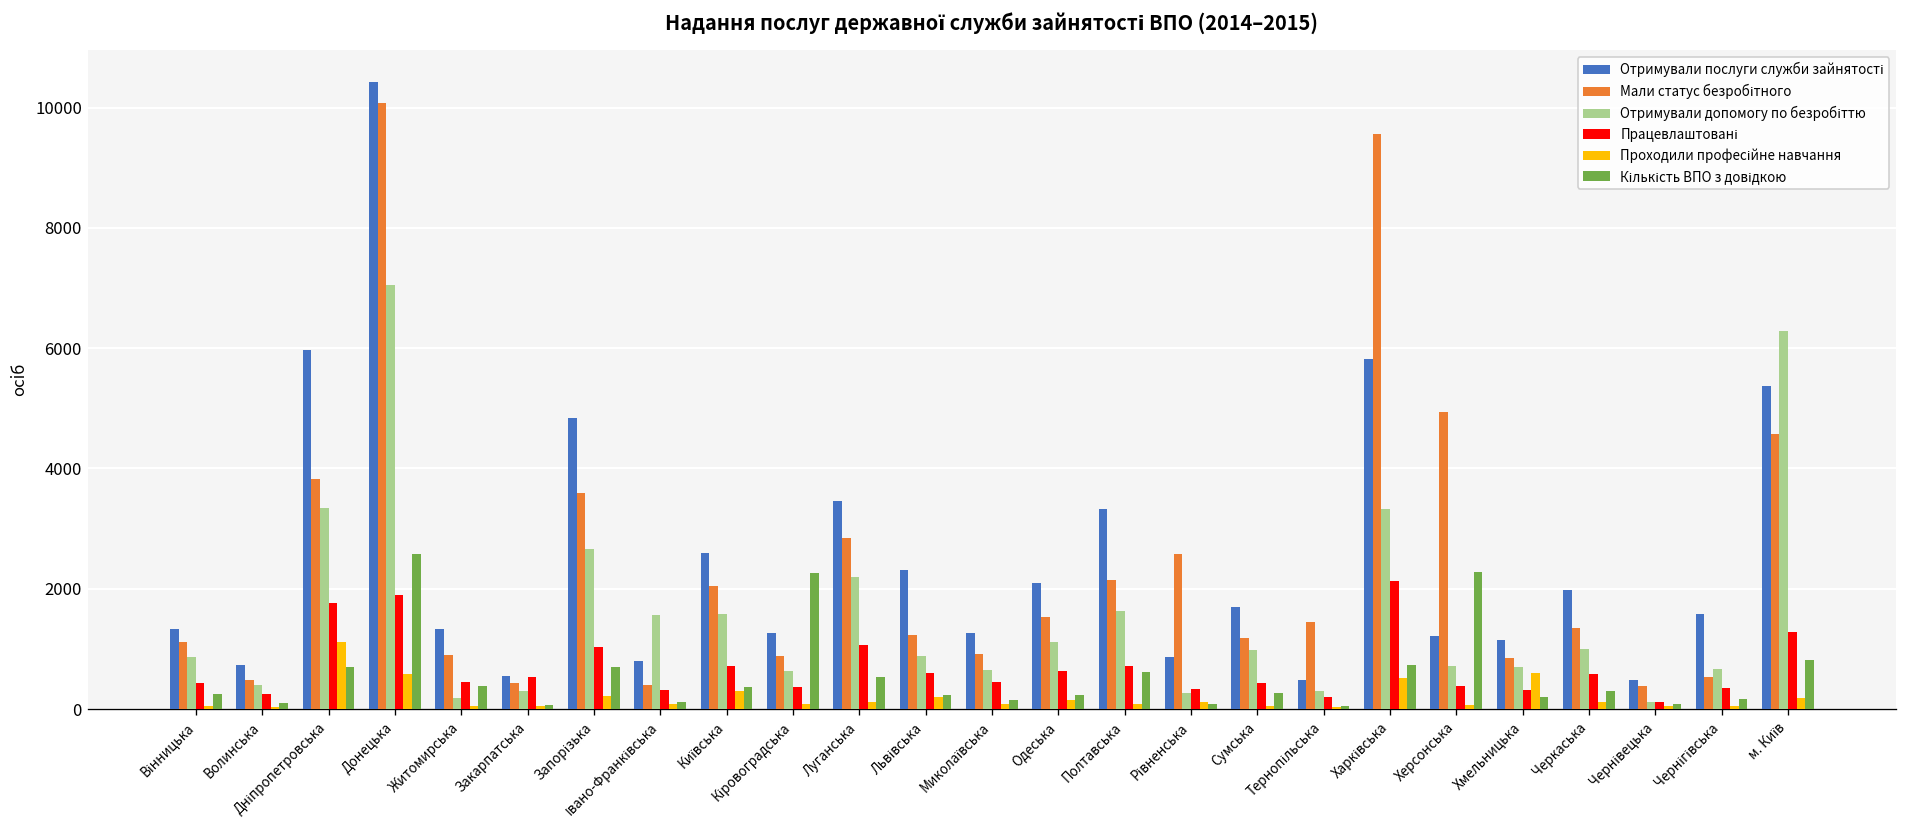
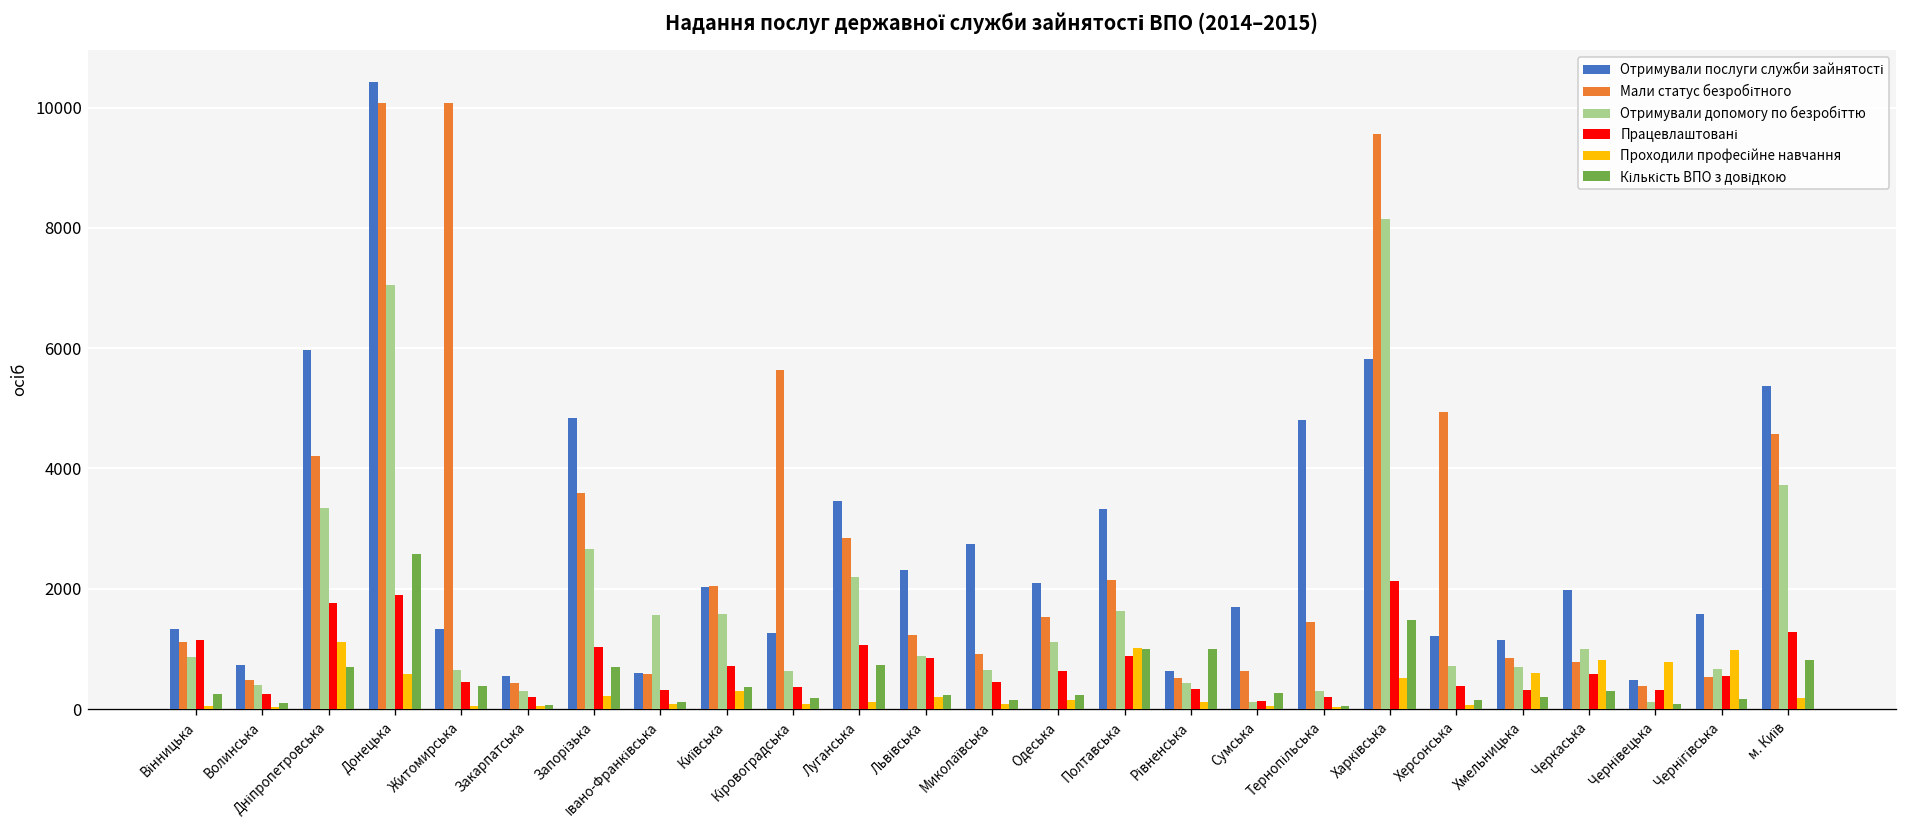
Працевлаштовані, Вінницька: 400 -> 1100
Мали статус безробітного, Дніпропетровська: 3800 -> 4200
Мали статус безробітного, Житомирська: 900 -> 10100
Отримували допомогу по безробіттю, Житомирська: 200 -> 700
Працевлаштовані, Закарпатська: 500 -> 200
Отримували послуги служби зайнятості, Івано-Франківська: 800 -> 600
Мали статус безробітного, Івано-Франківська: 400 -> 600
Отримували послуги служби зайнятості, Київська: 2600 -> 2000
Мали статус безробітного, Кіровоградська: 900 -> 5600
Кількість ВПО з довідкою, Кіровоградська: 2300 -> 200
Кількість ВПО з довідкою, Луганська: 500 -> 700
Працевлаштовані, Львівська: 600 -> 800
Отримували послуги служби зайнятості, Миколаївська: 1300 -> 2700
Працевлаштовані, Полтавська: 700 -> 900
Проходили професійне навчання, Полтавська: 100 -> 1000
Кількість ВПО з довідкою, Полтавська: 600 -> 1000
Отримували послуги служби зайнятості, Рівненська: 900 -> 600
Мали статус безробітного, Рівненська: 2600 -> 500
Отримували допомогу по безробіттю, Рівненська: 300 -> 400
Кількість ВПО з довідкою, Рівненська: 100 -> 1000
Мали статус безробітного, Сумська: 1200 -> 600
Отримували допомогу по безробіттю, Сумська: 1000 -> 100
Працевлаштовані, Сумська: 400 -> 100
Отримували послуги служби зайнятості, Тернопільська: 500 -> 4800
Отримували допомогу по безробіттю, Харківська: 3300 -> 8100
Кількість ВПО з довідкою, Харківська: 700 -> 1500
Кількість ВПО з довідкою, Херсонська: 2300 -> 200
Мали статус безробітного, Черкаська: 1400 -> 800
Проходили професійне навчання, Черкаська: 100 -> 800
Працевлаштовані, Чернівецька: 100 -> 300
Проходили професійне навчання, Чернівецька: 0 -> 800
Працевлаштовані, Чернігівська: 400 -> 500
Проходили професійне навчання, Чернігівська: 0 -> 1000
Отримували допомогу по безробіттю, м. Київ: 6300 -> 3700
